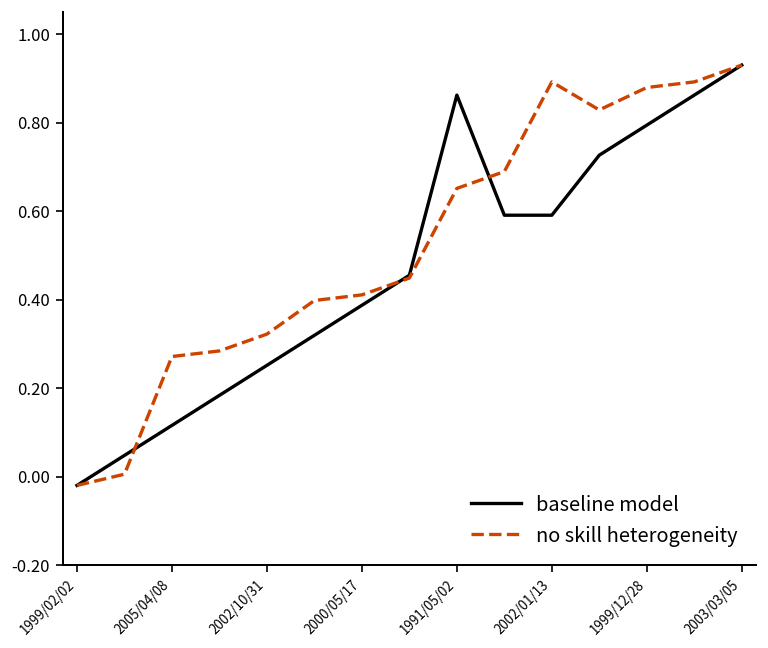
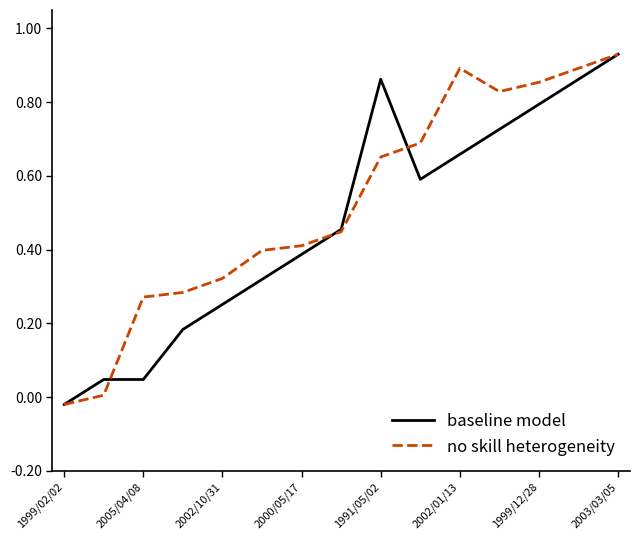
baseline model, 2005/04/08: 0.12 -> 0.05
baseline model, 2002/01/13: 0.59 -> 0.66
no skill heterogeneity, 1999/12/28: 0.88 -> 0.85
